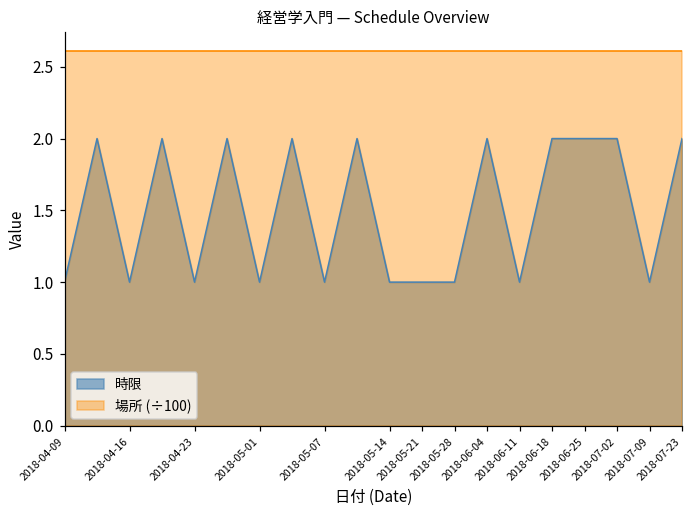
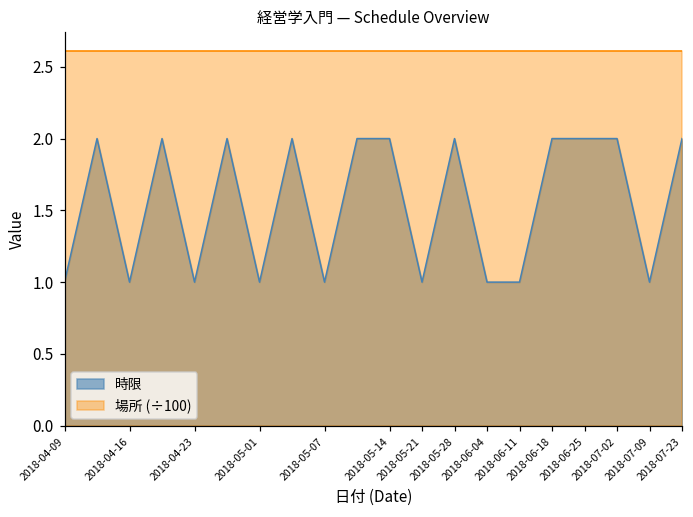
時限, 2018-05-14: 1 -> 2
時限, 2018-05-28: 1 -> 2
時限, 2018-06-04: 2 -> 1
